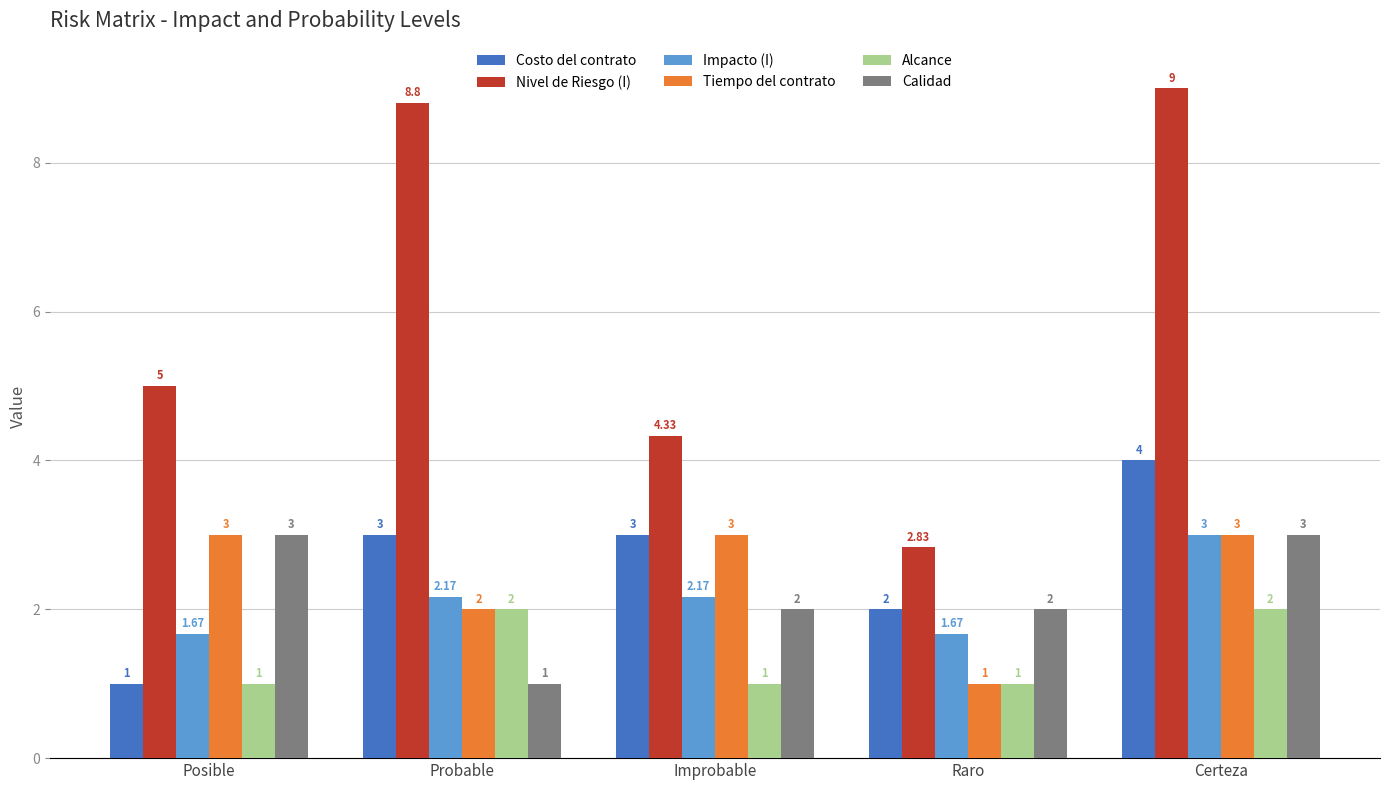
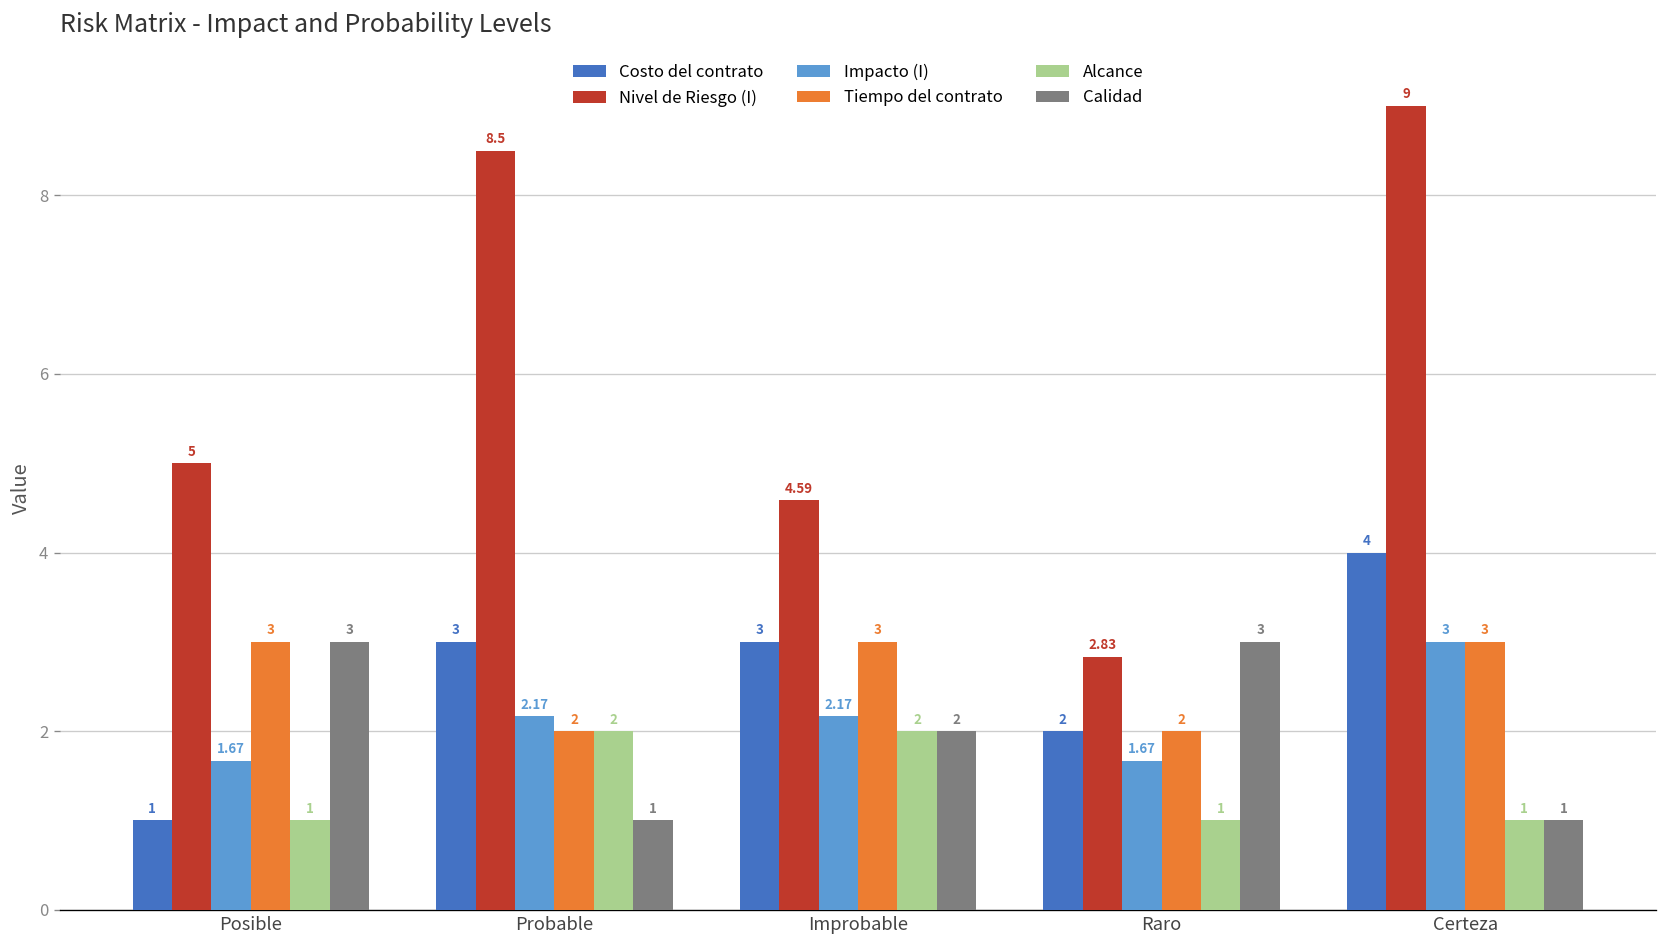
Nivel de Riesgo (I), Probable: 8.8 -> 8.5
Nivel de Riesgo (I), Improbable: 4.33 -> 4.59
Alcance, Improbable: 1 -> 2
Tiempo del contrato, Raro: 1 -> 2
Calidad, Raro: 2 -> 3
Alcance, Certeza: 2 -> 1
Calidad, Certeza: 3 -> 1
